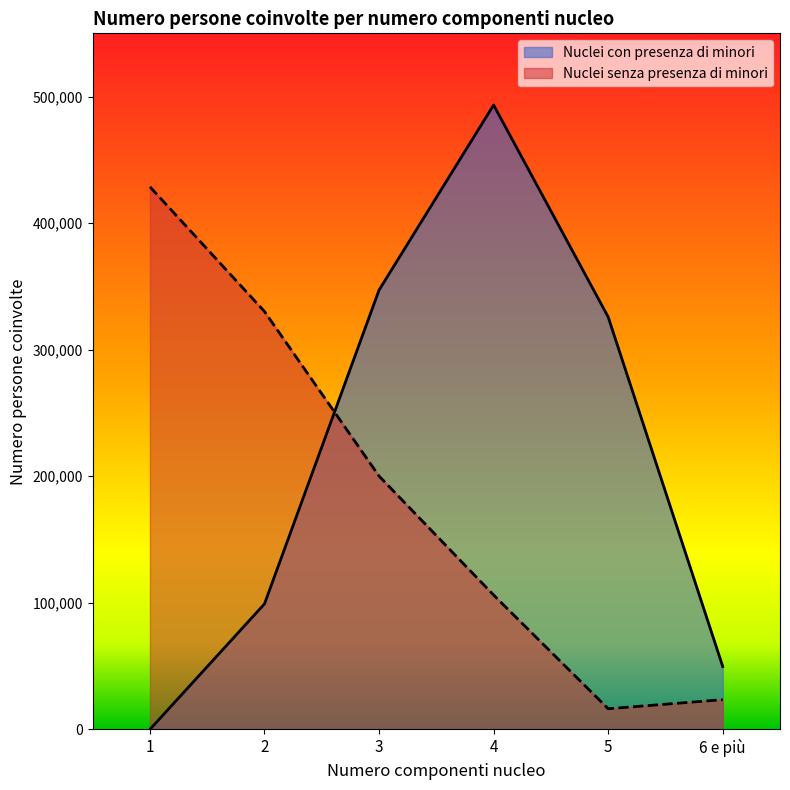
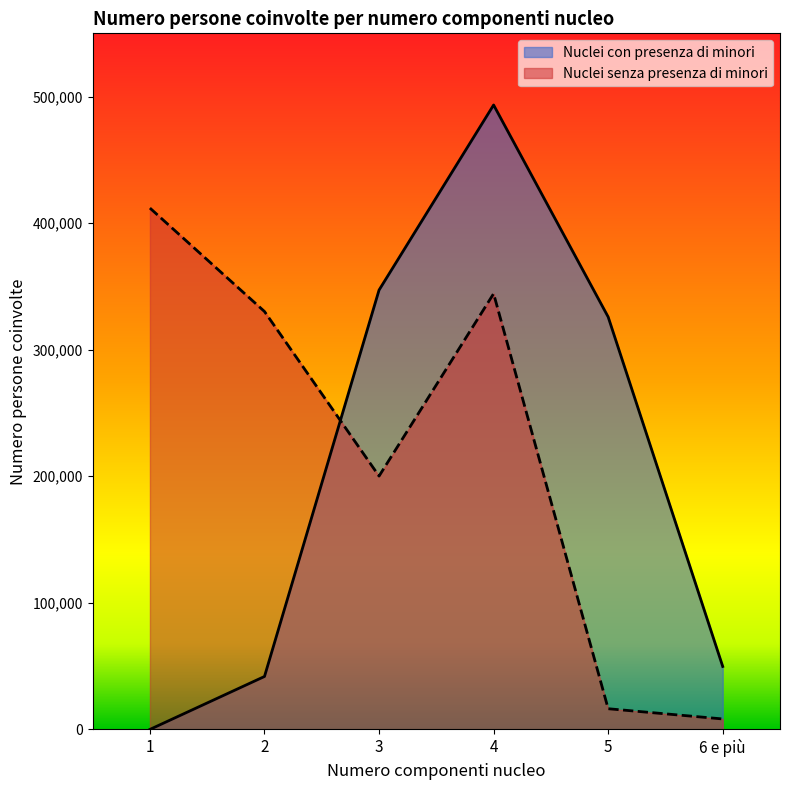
Nuclei senza presenza di minori, 1: 429,000 -> 412,000
Nuclei con presenza di minori, 2: 99,000 -> 42,000
Nuclei senza presenza di minori, 4: 106,000 -> 344,000
Nuclei senza presenza di minori, 6 e più: 23,000 -> 8,000
